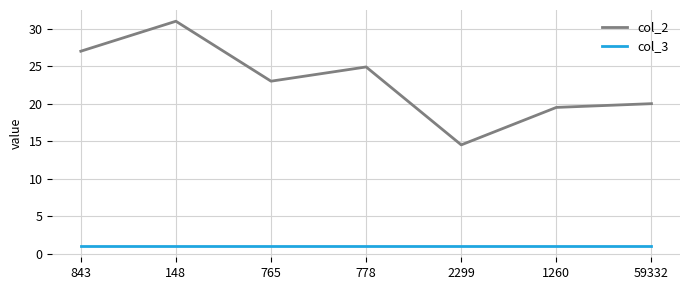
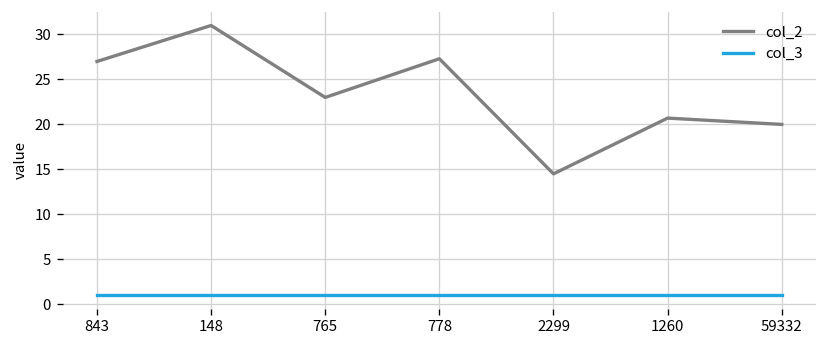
col_2, 778: 25 -> 27
col_2, 1260: 20 -> 21
